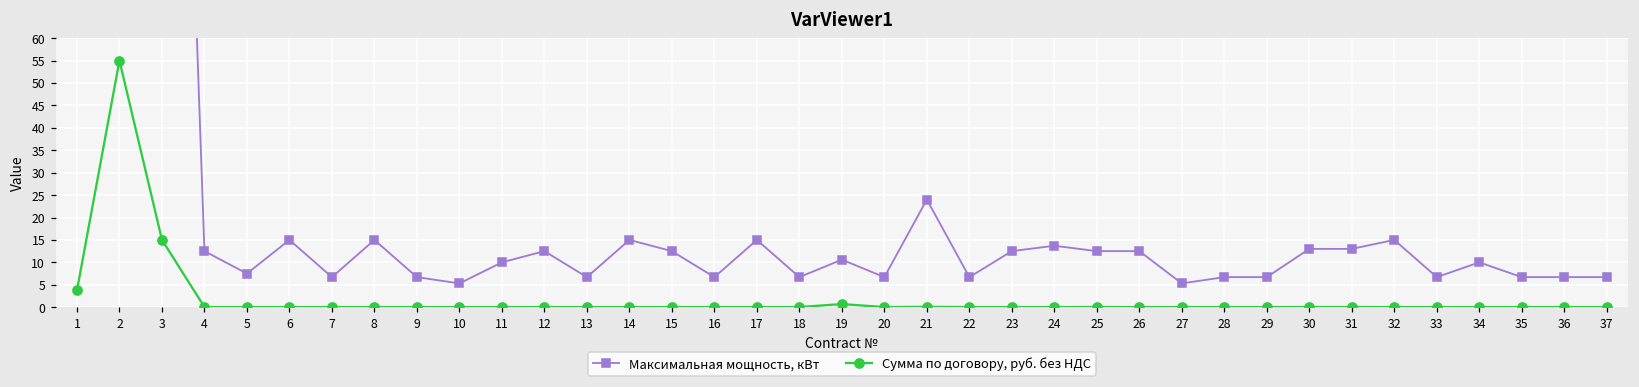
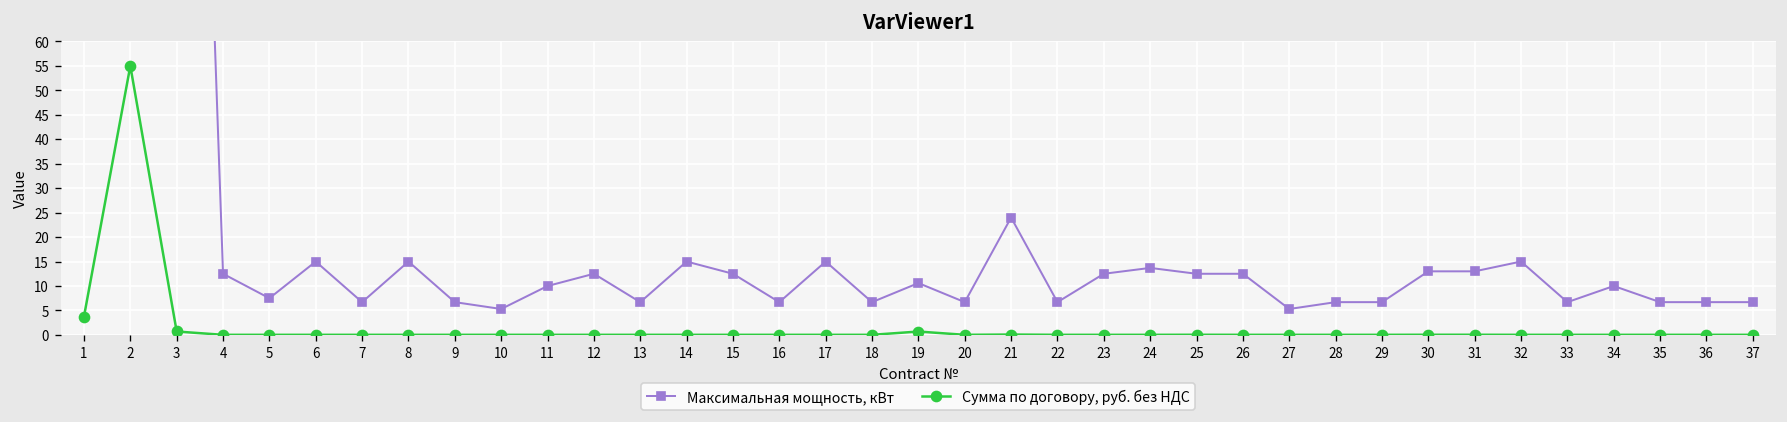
Сумма по договору, руб. без НДС, 3: 15 -> 1
